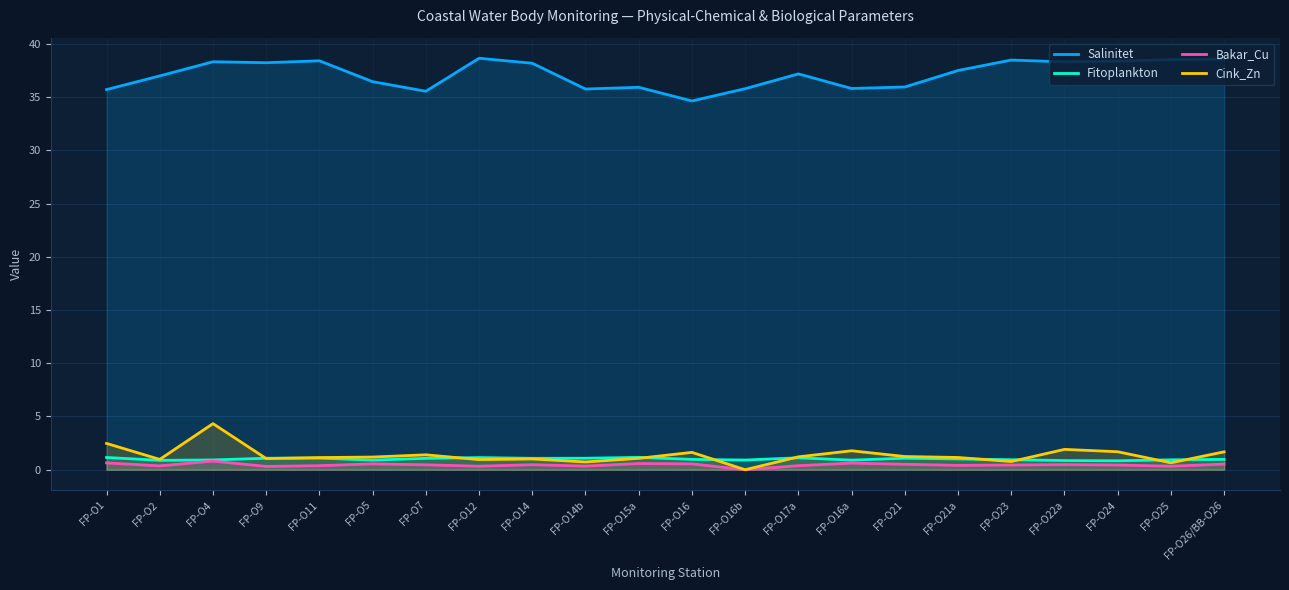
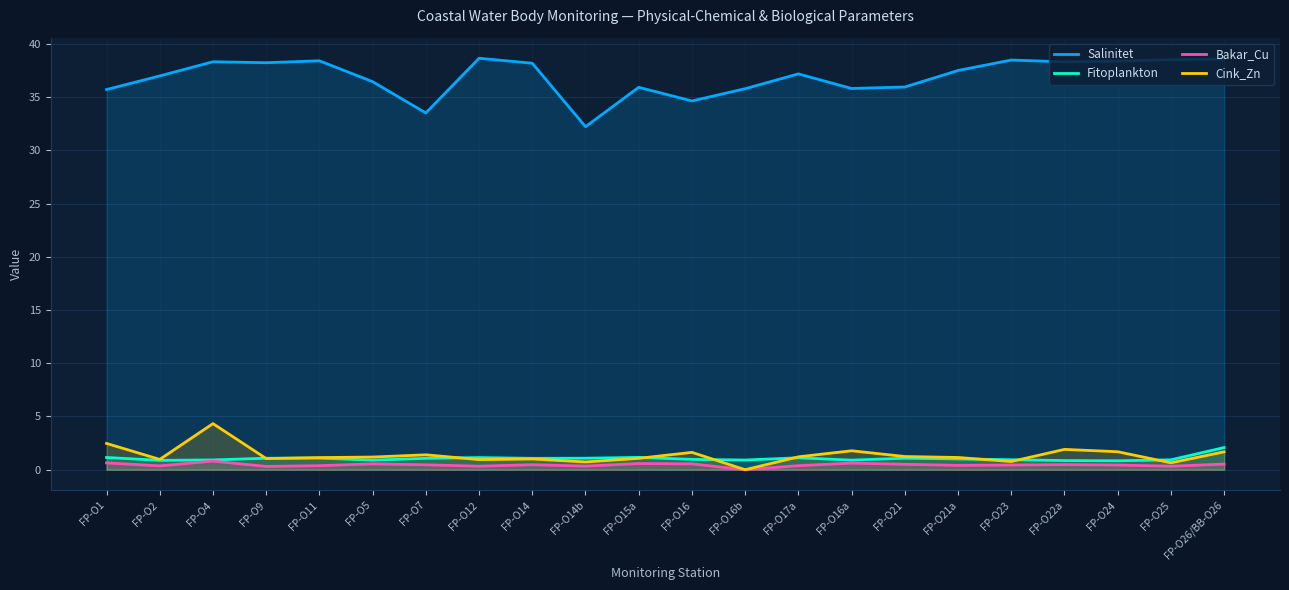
Salinitet, FP-O7: 35.6 -> 33.5
Salinitet, FP-O14b: 35.8 -> 32.2
Fitoplankton, FP-O26/BB-O26: 1.0 -> 2.1
